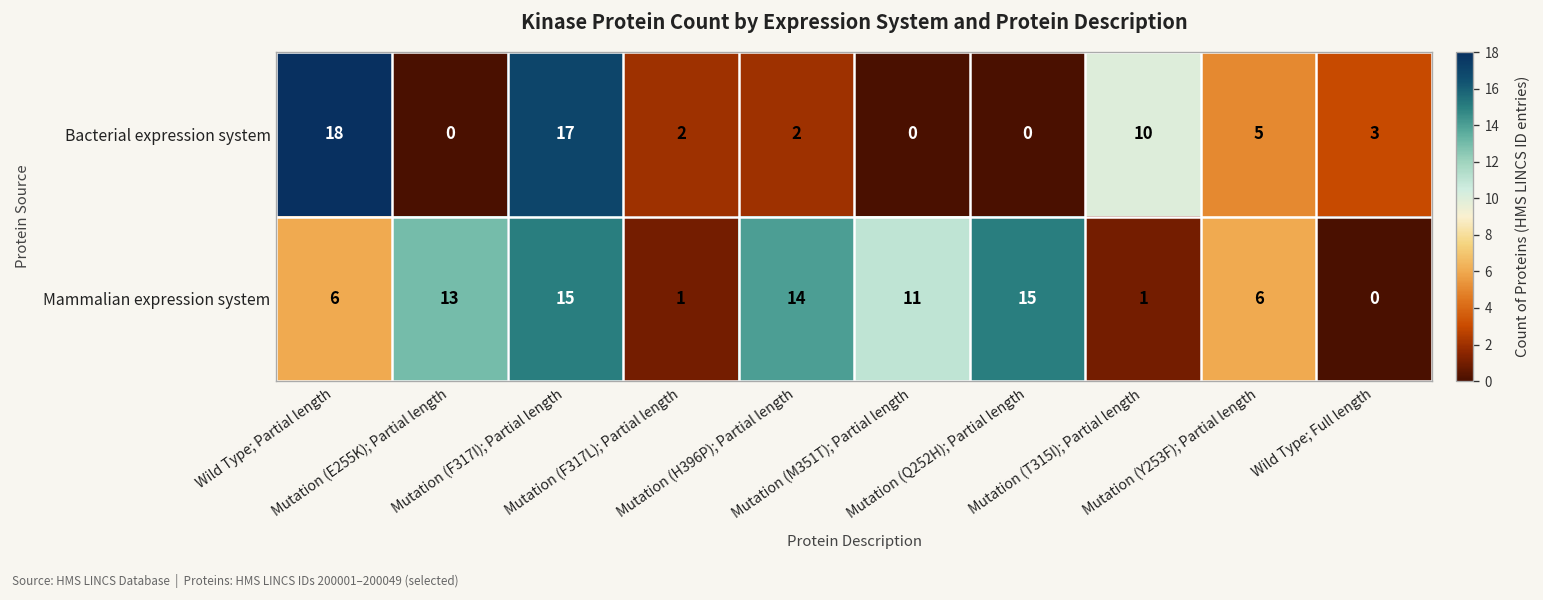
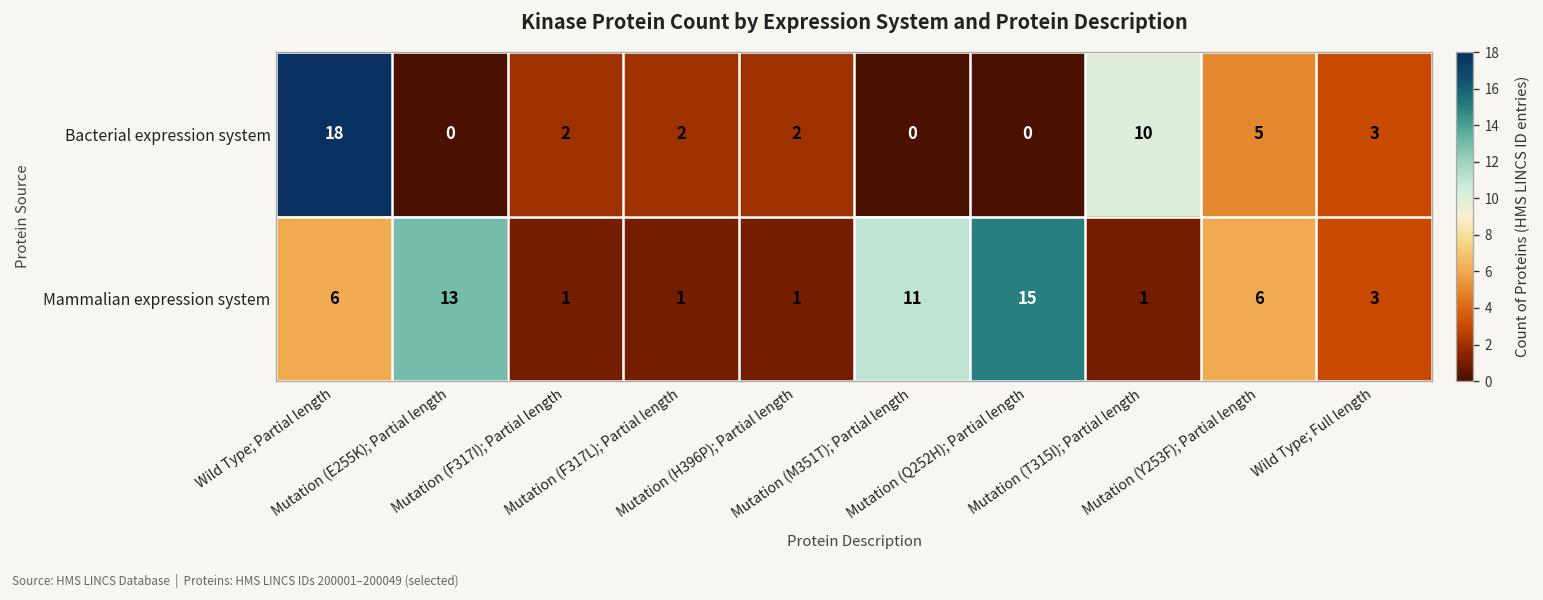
Bacterial expression system, Mutation (F317I); Partial length: 17 -> 2
Mammalian expression system, Mutation (F317I); Partial length: 15 -> 1
Mammalian expression system, Mutation (H396P); Partial length: 14 -> 1
Mammalian expression system, Wild Type; Full length: 0 -> 3
